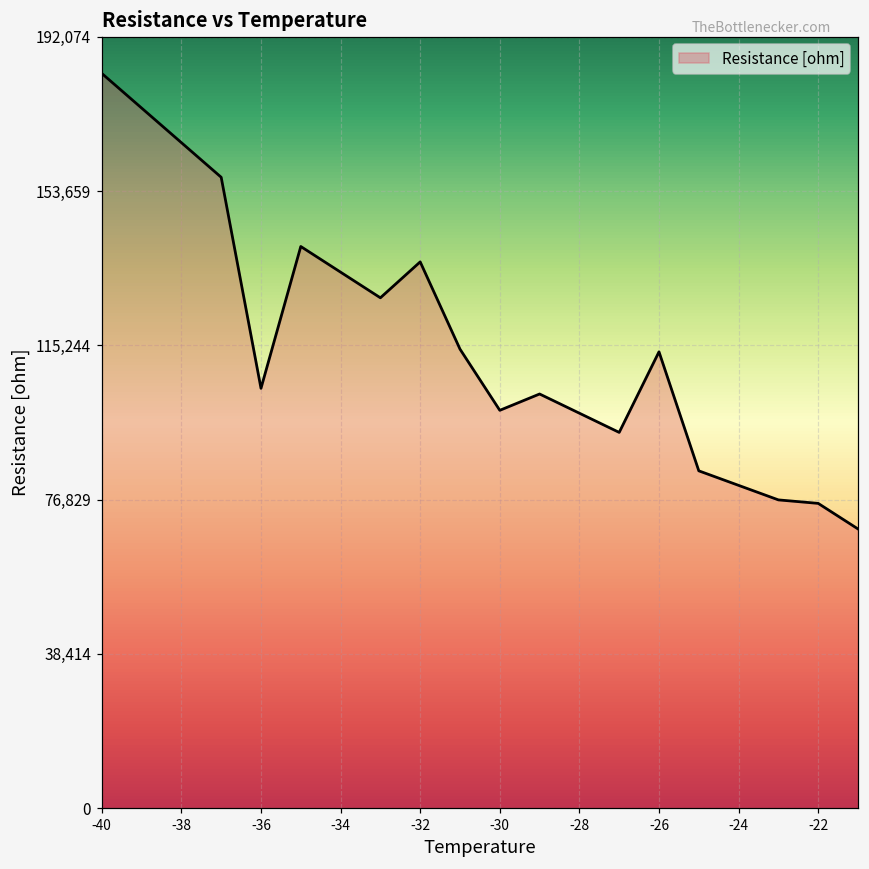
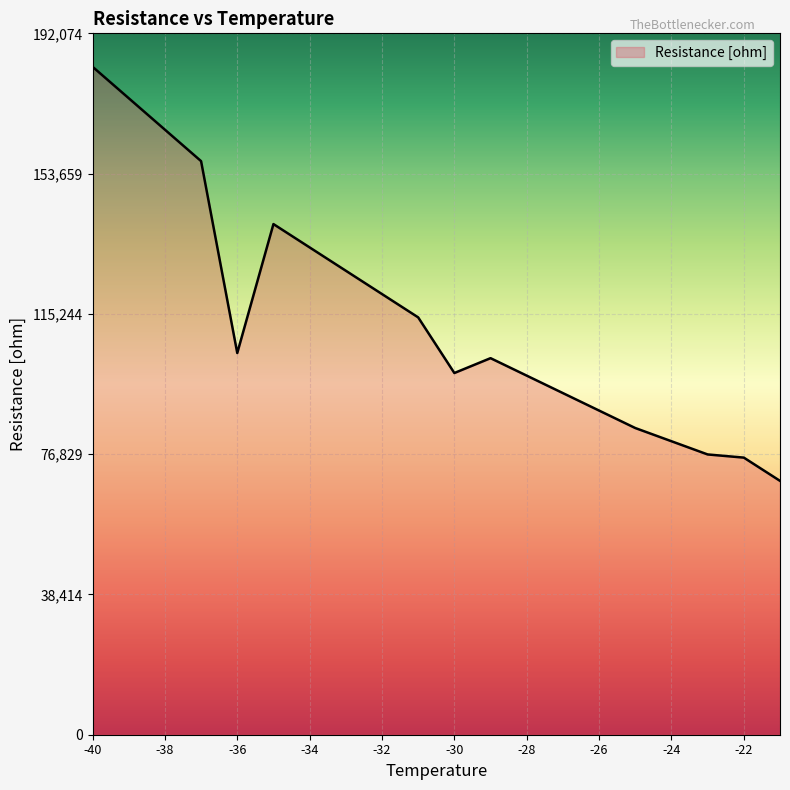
-32: 136,000 -> 121,000
-26: 114,000 -> 89,000
